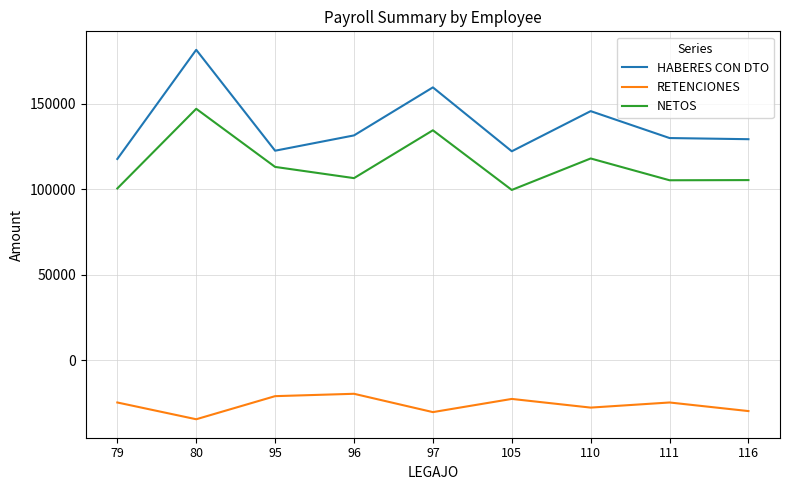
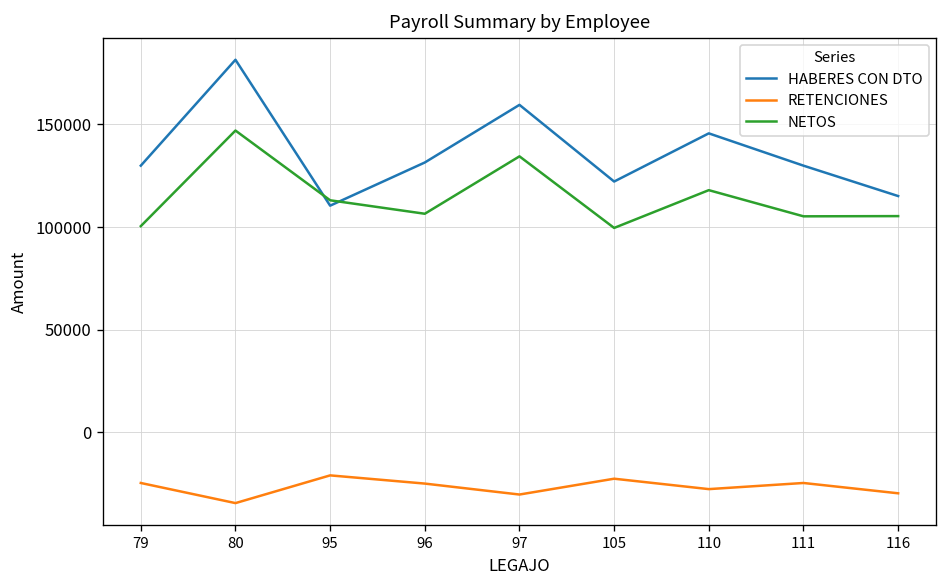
HABERES CON DTO, 79: 118000 -> 130000
HABERES CON DTO, 95: 123000 -> 110000
RETENCIONES, 96: -20000 -> -25000
HABERES CON DTO, 116: 129000 -> 115000
